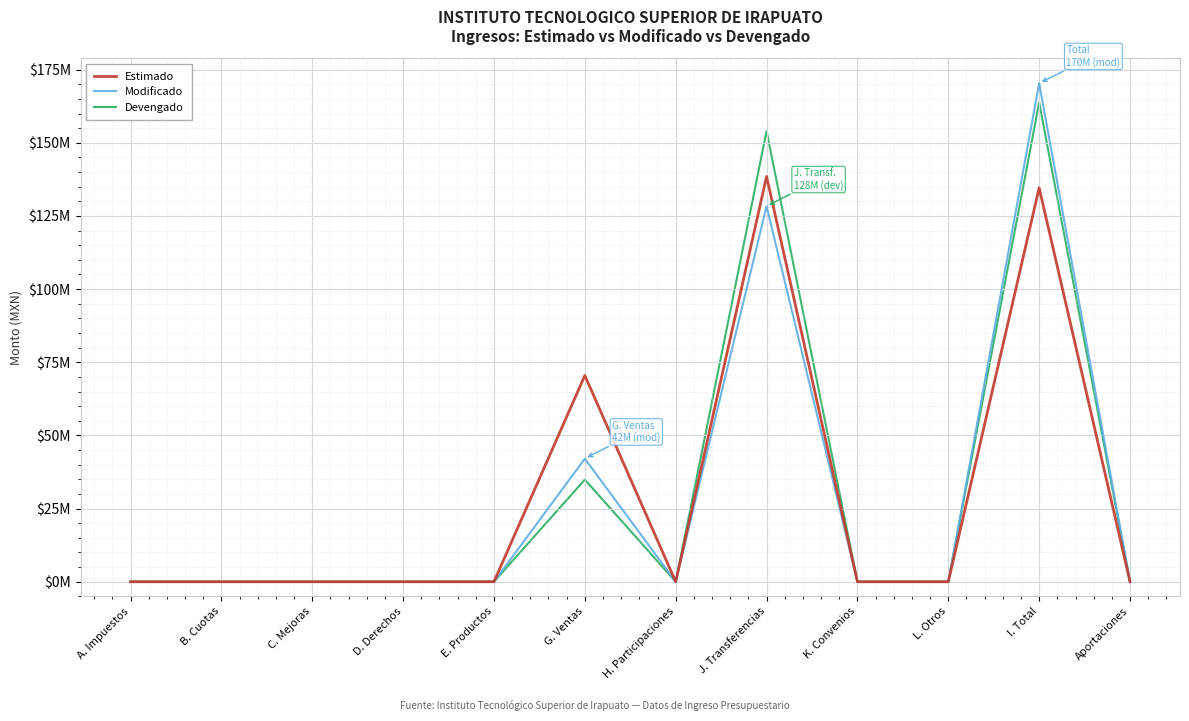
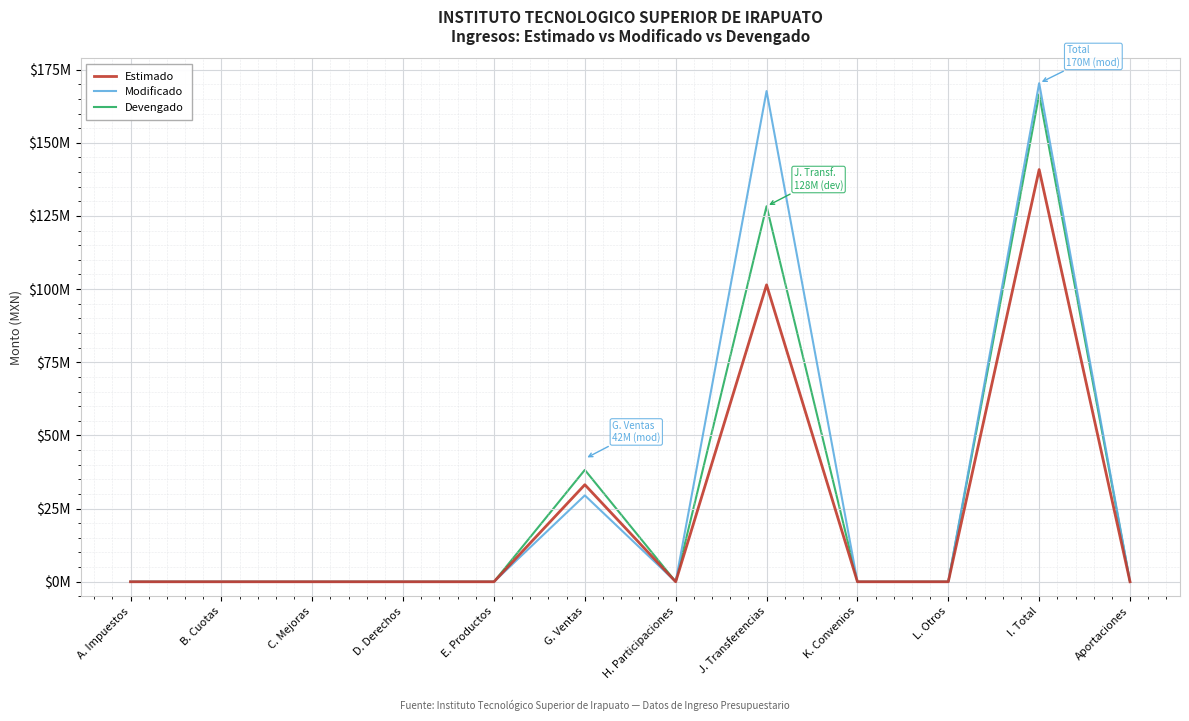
Estimado, G. Ventas: $70000000 -> $33000000
Modificado, G. Ventas: $42000000 -> $30000000
Devengado, G. Ventas: $35000000 -> $38000000
Estimado, J. Transferencias: $138000000 -> $101000000
Modificado, J. Transferencias: $128000000 -> $168000000
Devengado, J. Transferencias: $154000000 -> $128000000
Estimado, I. Total: $135000000 -> $141000000
Devengado, I. Total: $164000000 -> $167000000
